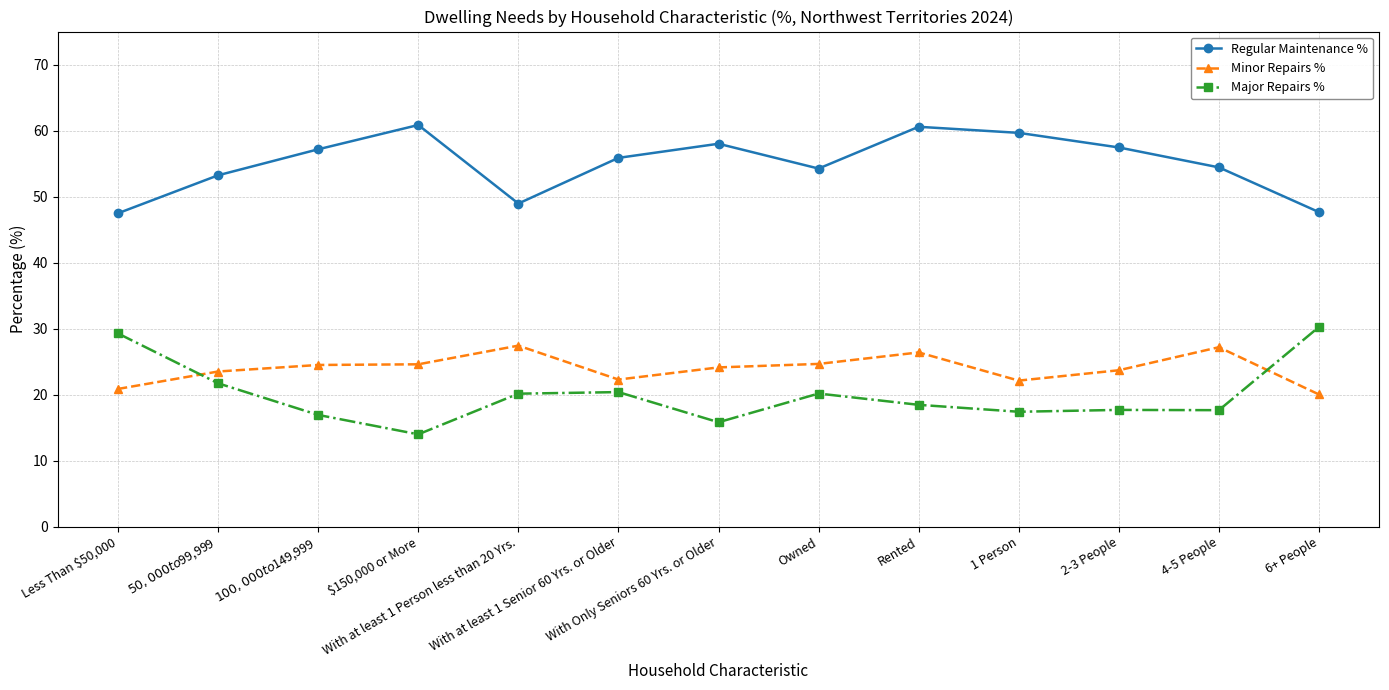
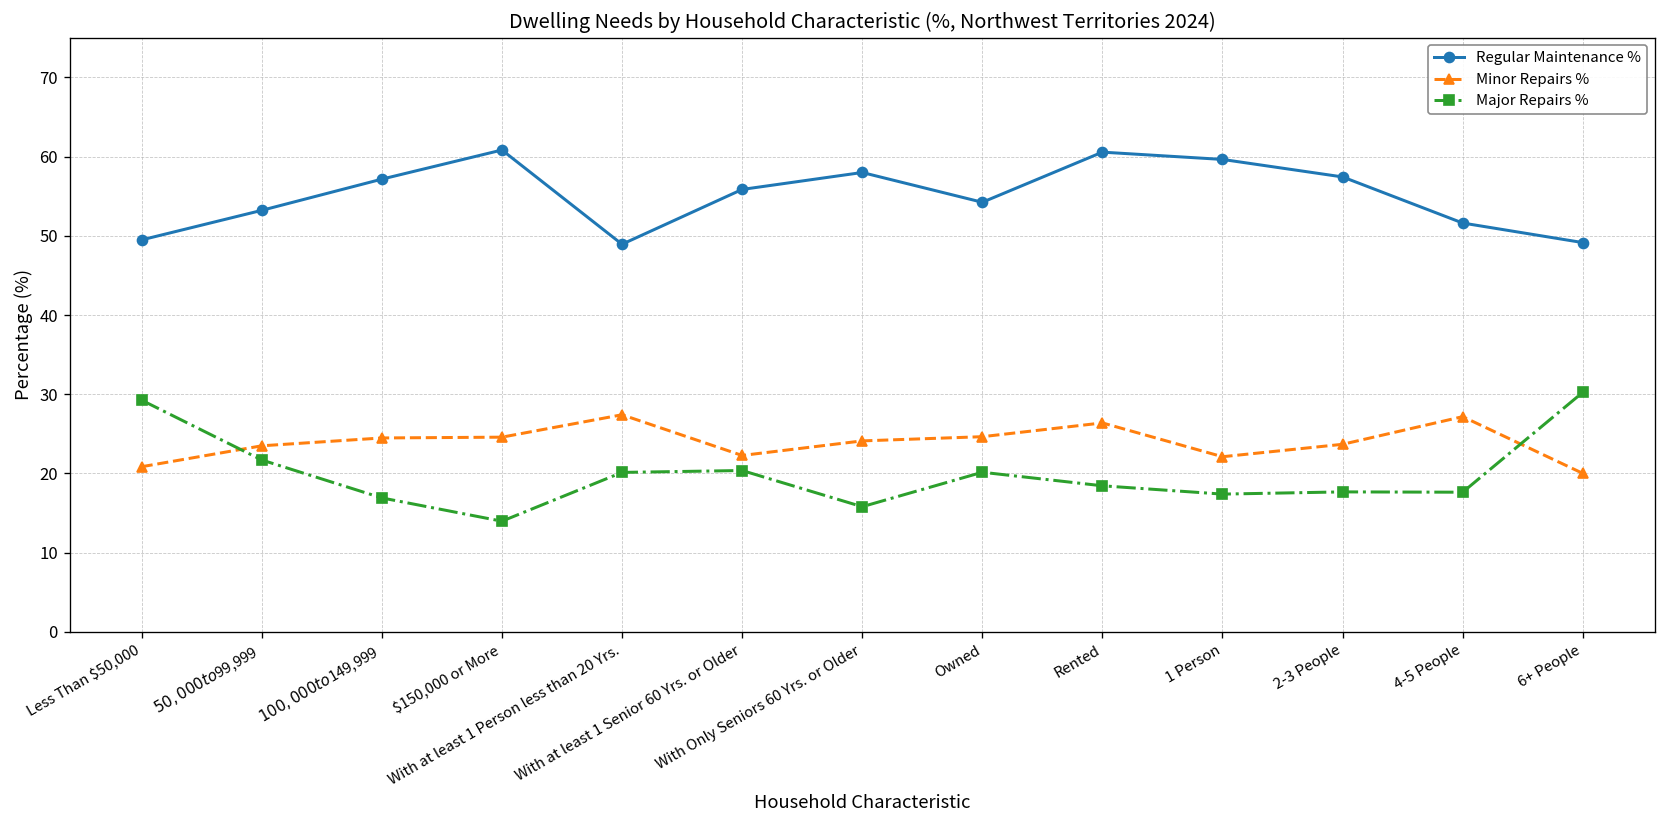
Regular Maintenance %, Less Than $50,000: 47 -> 49
Regular Maintenance %, 4-5 People: 54 -> 52
Regular Maintenance %, 6+ People: 48 -> 49
